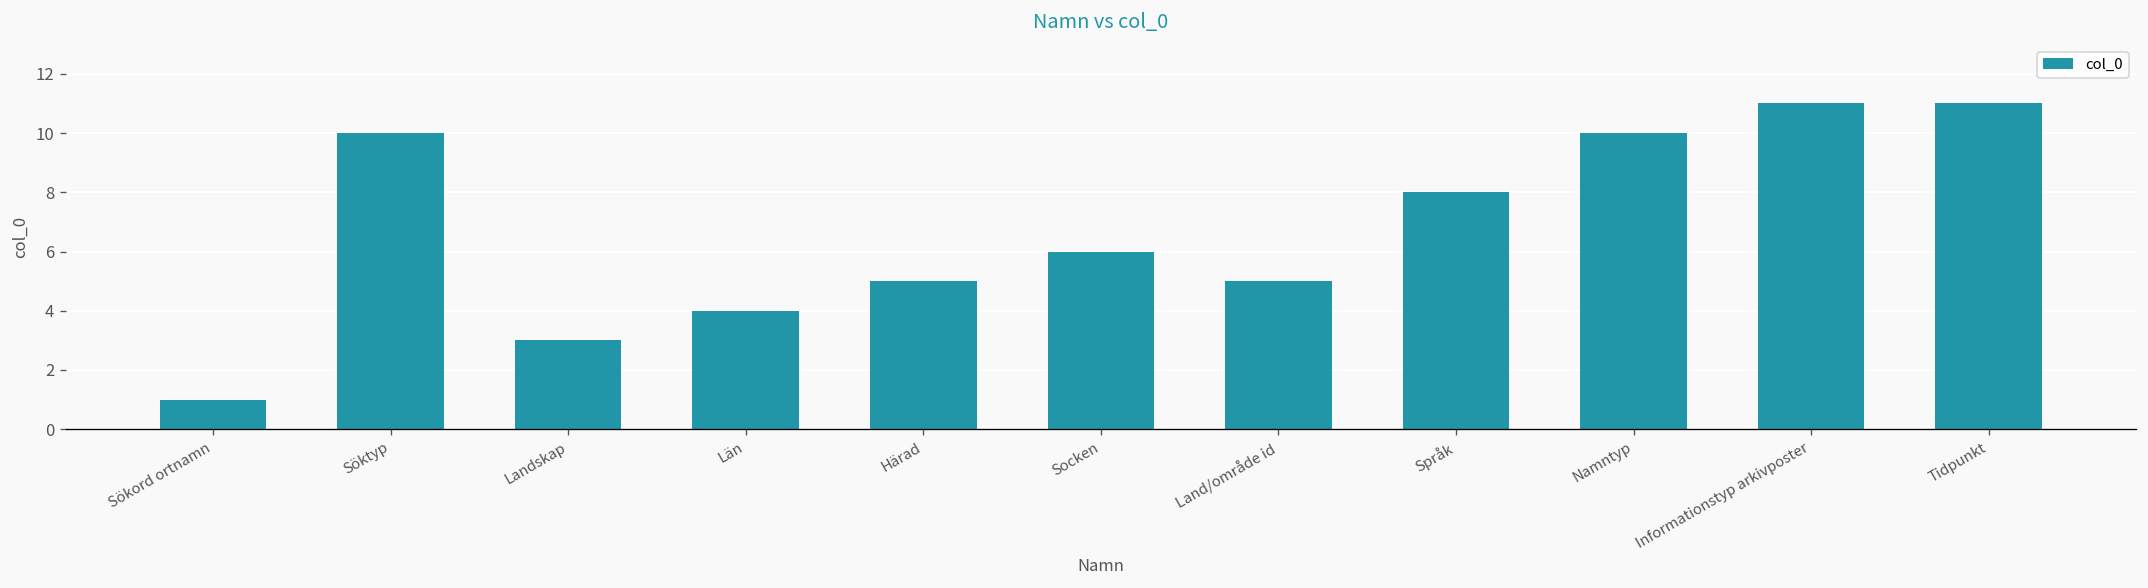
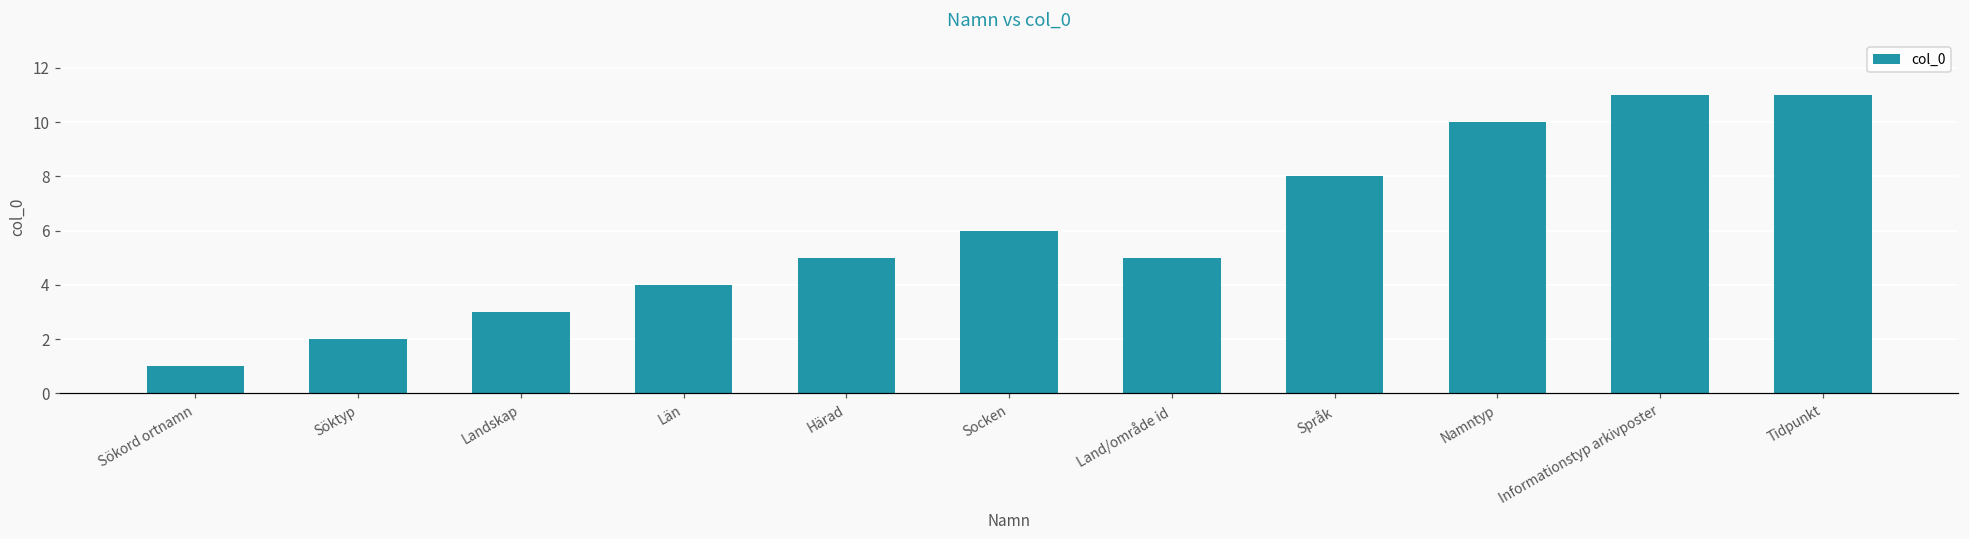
Söktyp: 10 -> 2
